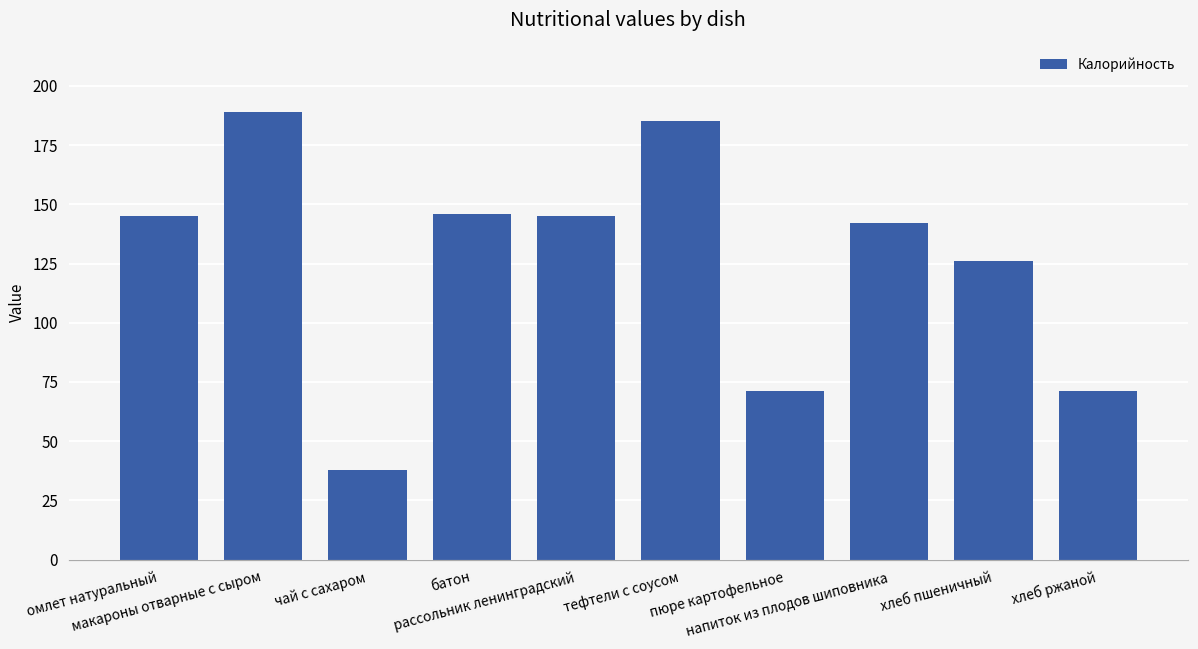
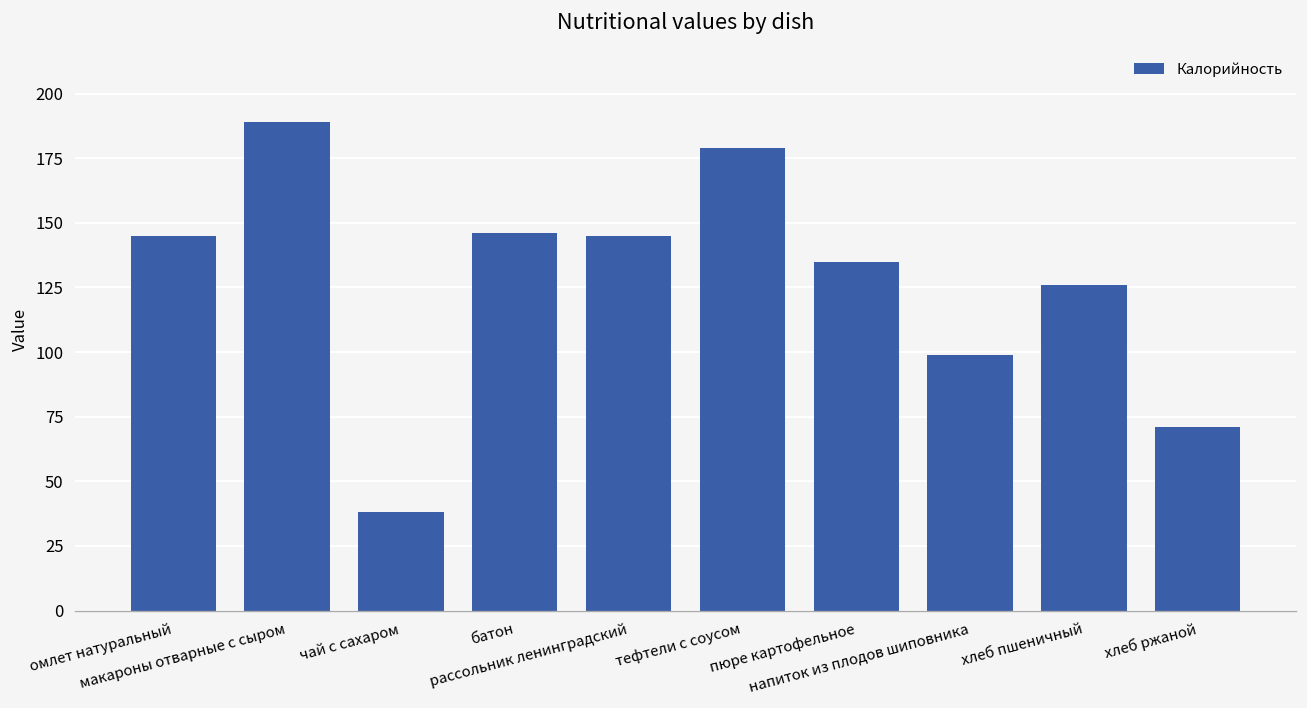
тефтели с соусом: 185 -> 179
пюре картофельное: 71 -> 135
напиток из плодов шиповника: 142 -> 99
